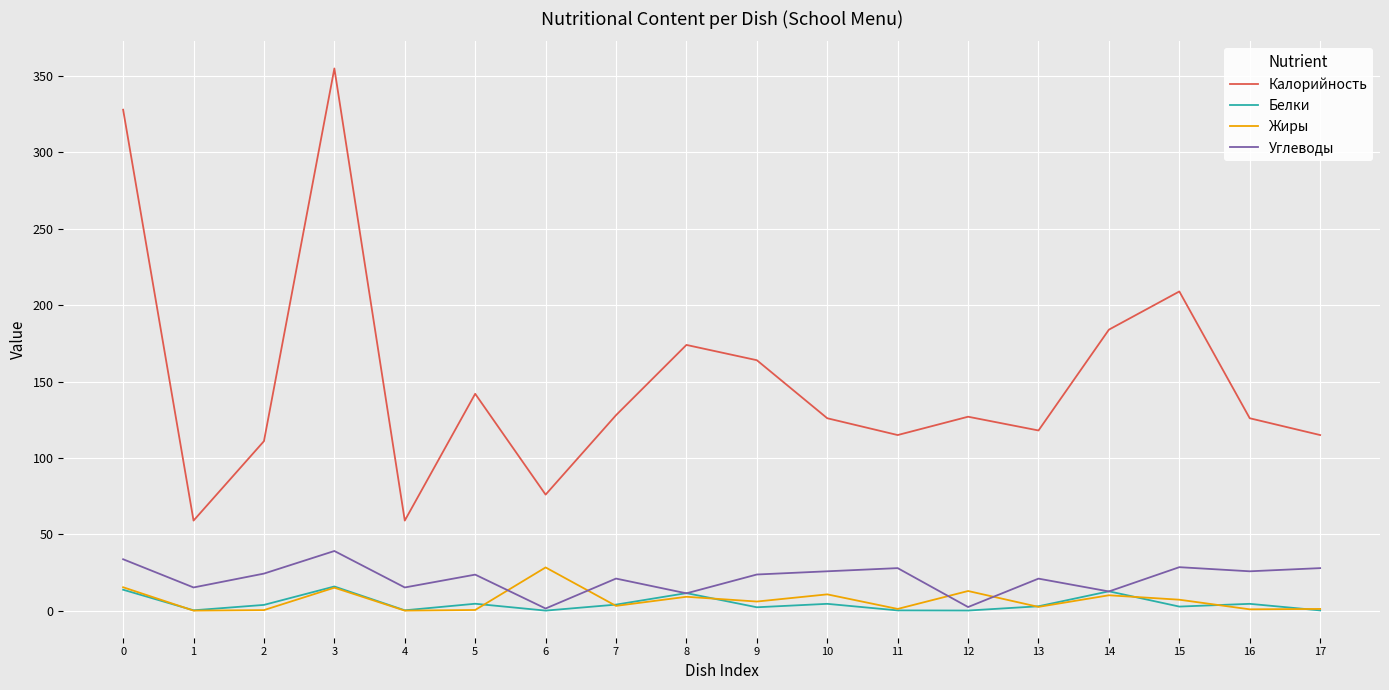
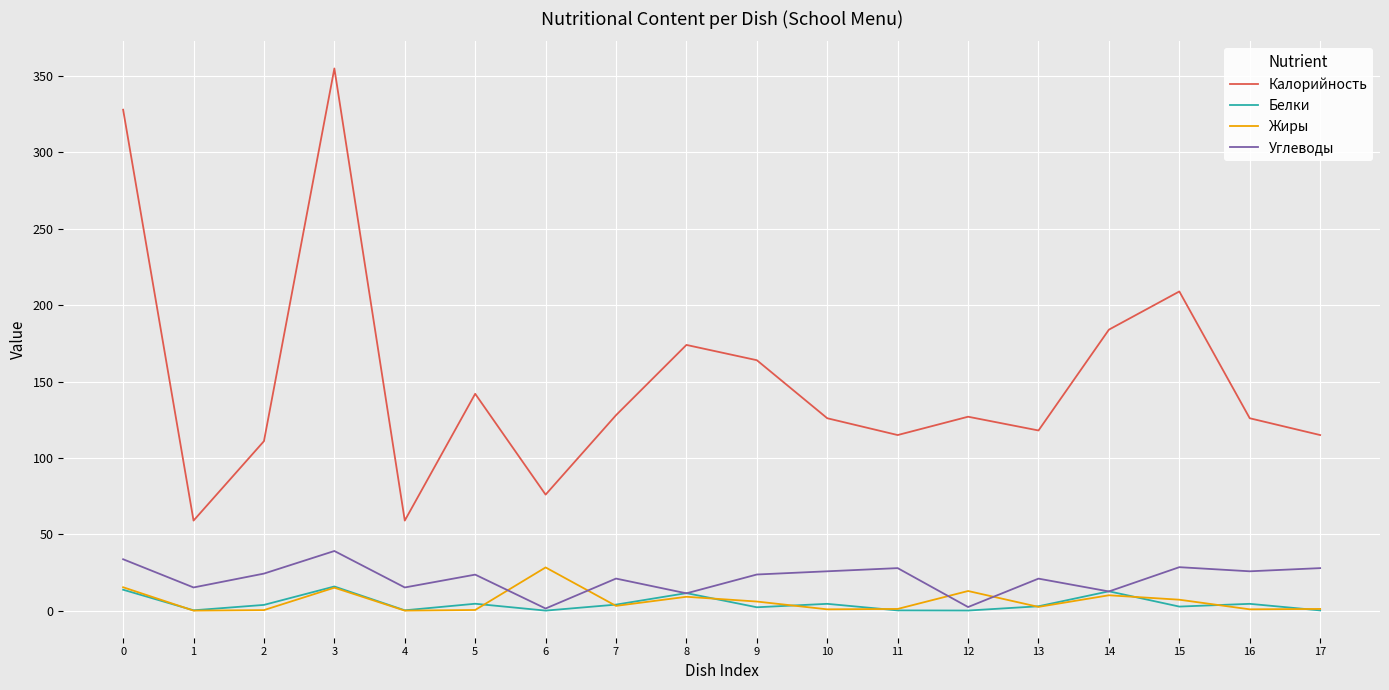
Жиры, 10: 11 -> 1
